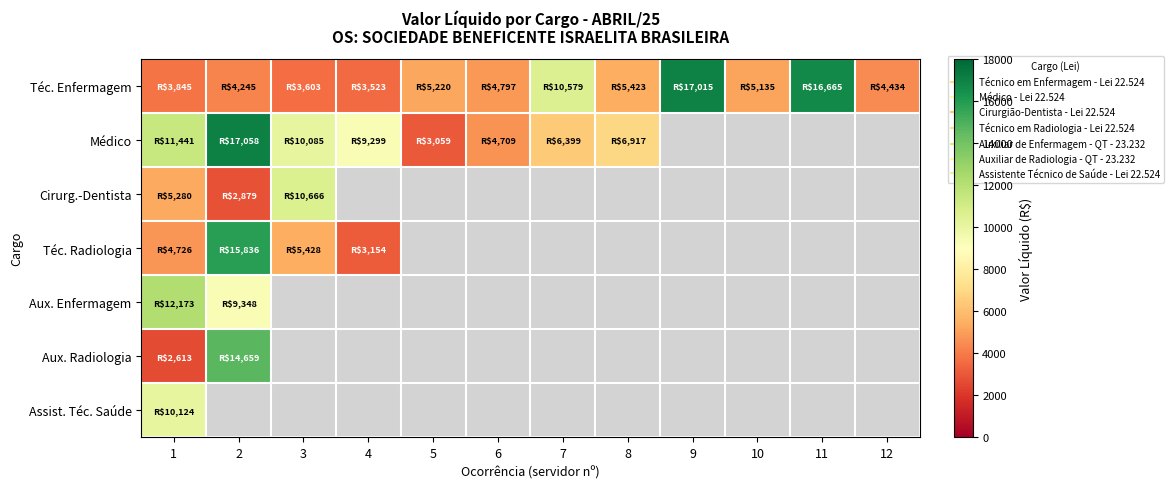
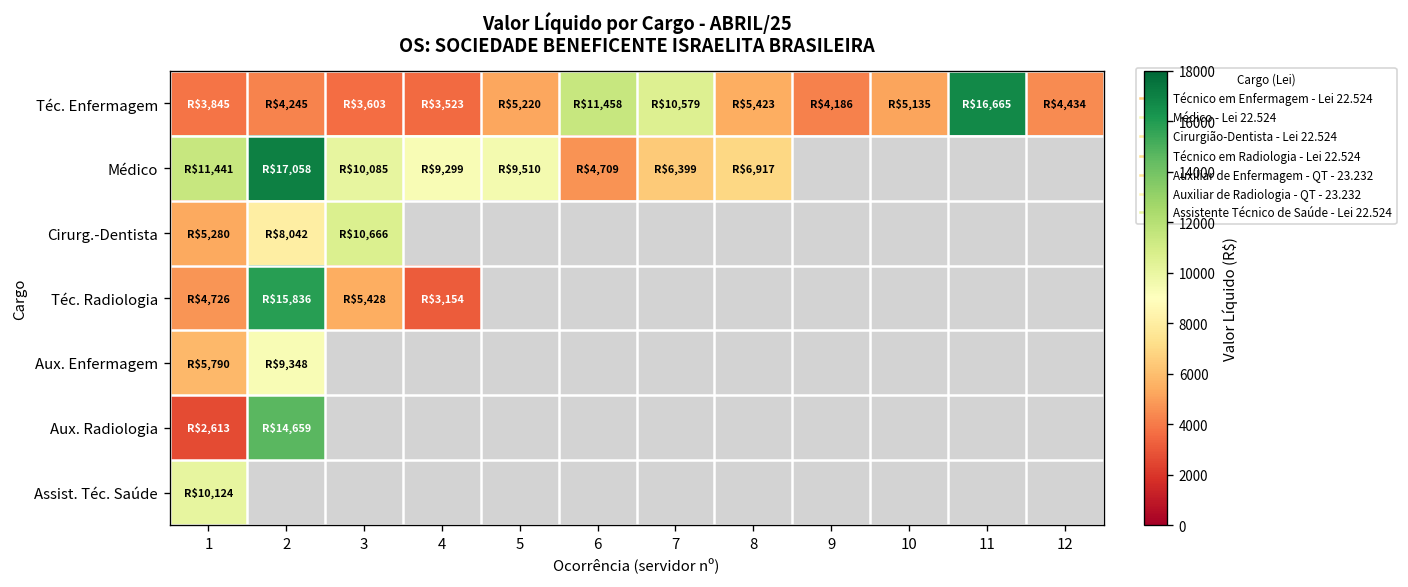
Téc. Enfermagem, 6: $4,797 -> $11,458
Téc. Enfermagem, 9: $17,015 -> $4,186
Médico, 5: $3,059 -> $9,510
Cirurg.-Dentista, 2: $2,879 -> $8,042
Aux. Enfermagem, 1: $12,173 -> $5,790
